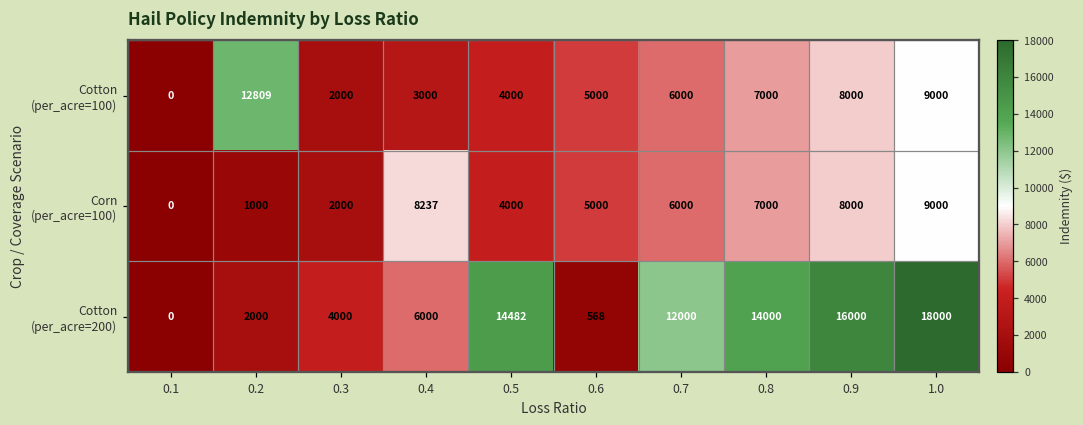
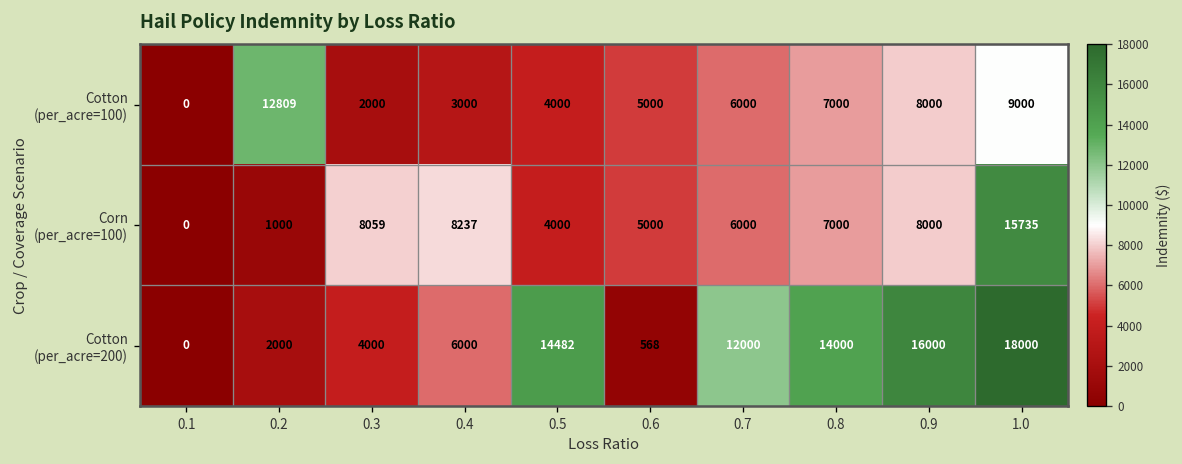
Corn (per_acre=100), 0.3: 2000 -> 8059
Corn (per_acre=100), 1.0: 9000 -> 15735
